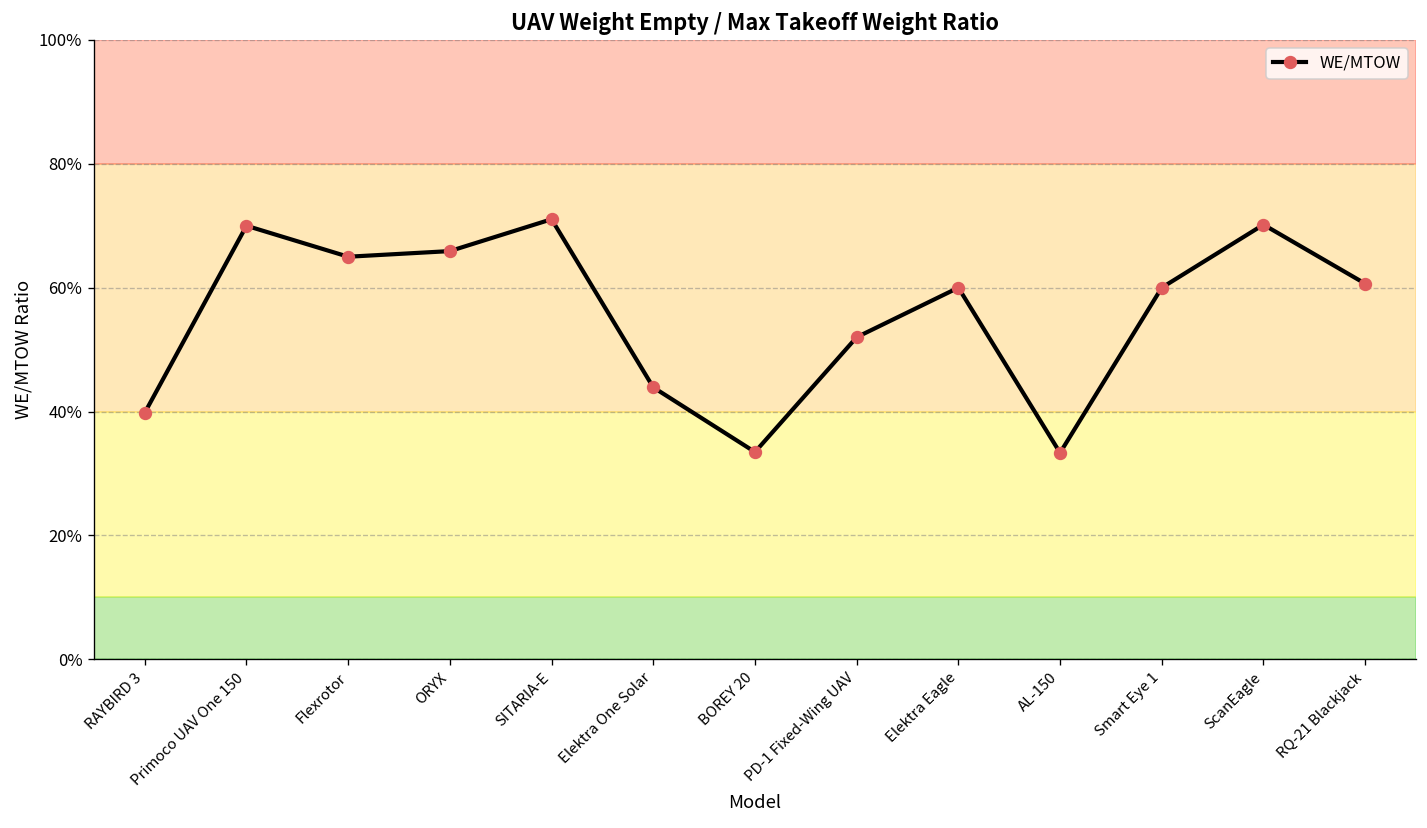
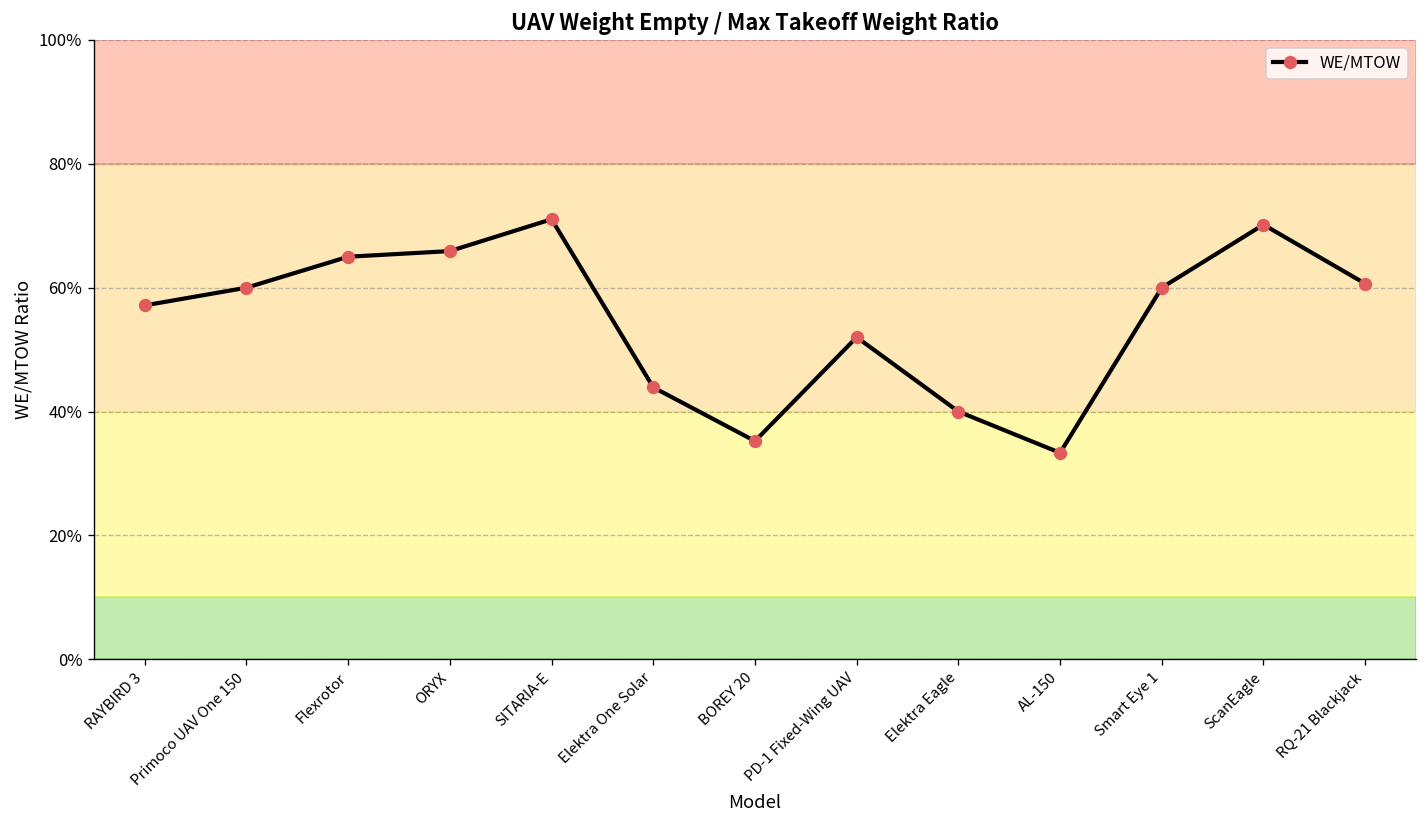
RAYBIRD 3: 40% -> 57%
Primoco UAV One 150: 70% -> 60%
BOREY 20: 33% -> 35%
Elektra Eagle: 60% -> 40%
